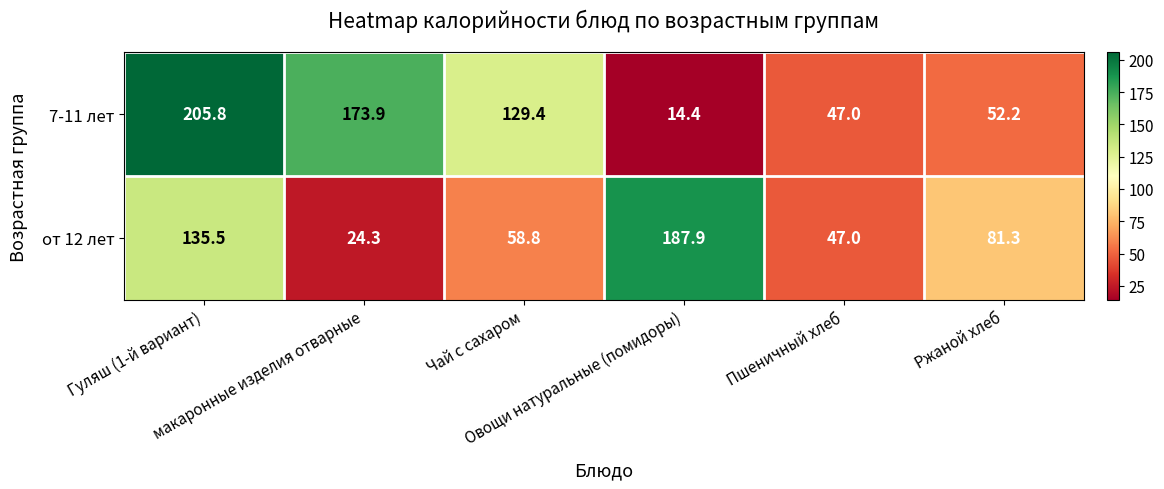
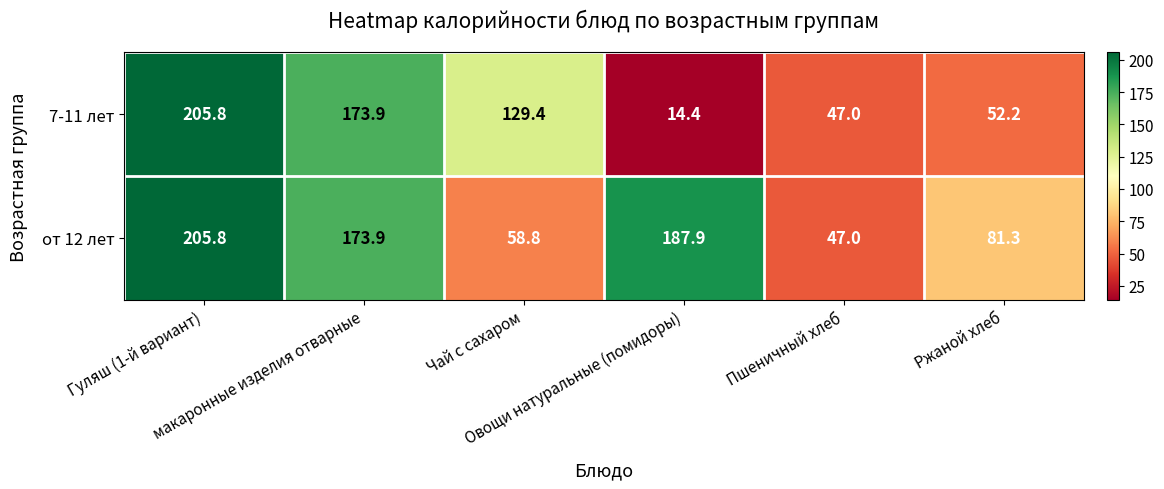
от 12 лет, Гуляш (1-й вариант): 135.5 -> 205.8
от 12 лет, макаронные изделия отварные: 24.3 -> 173.9
